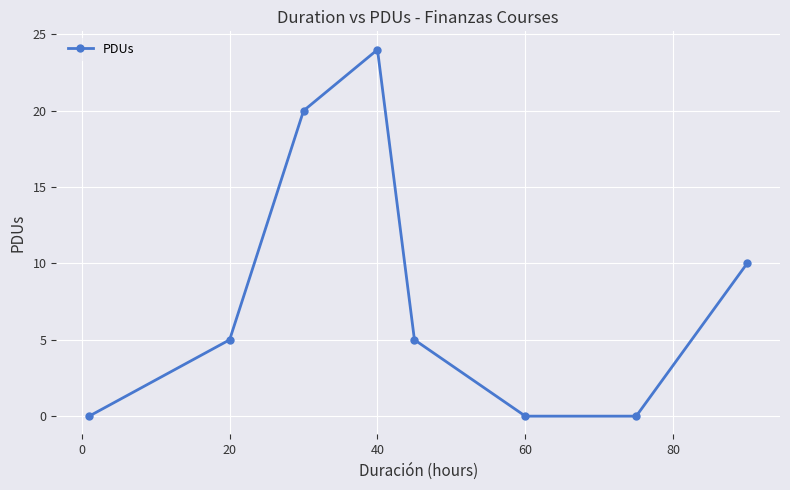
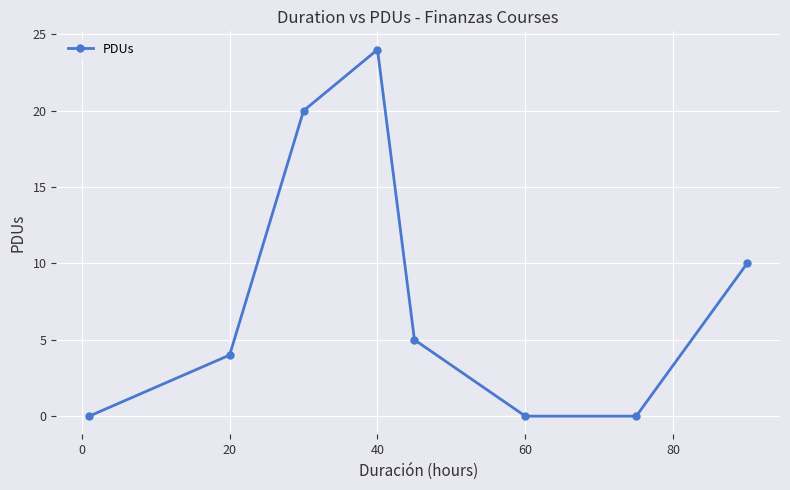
20: 5 -> 4
